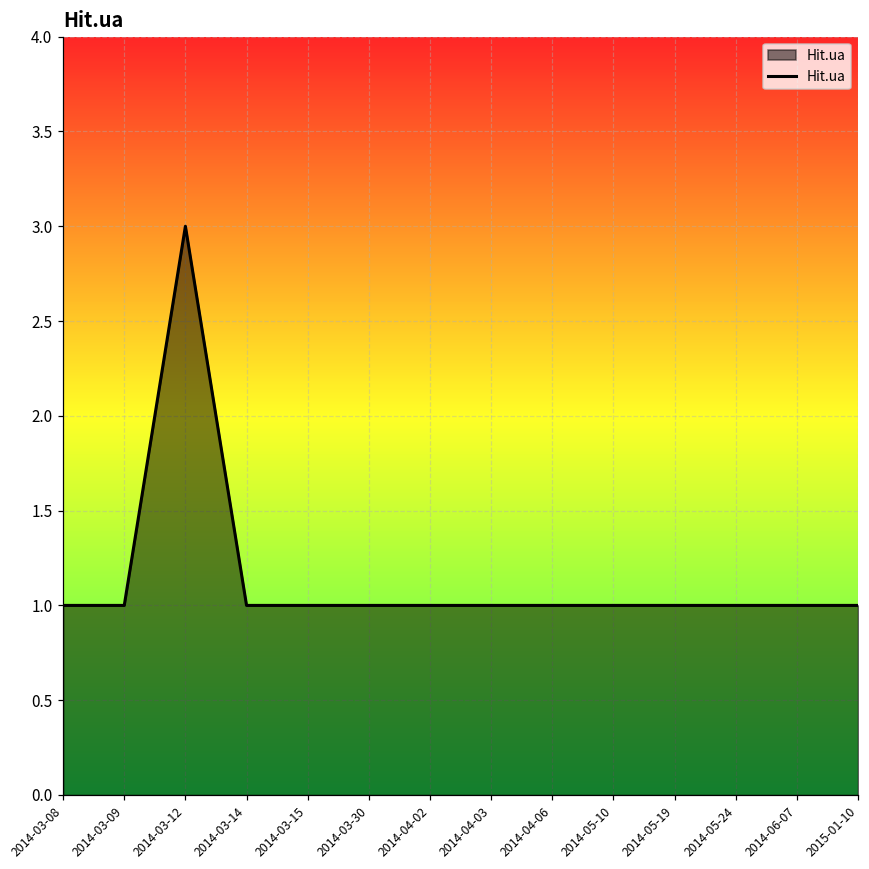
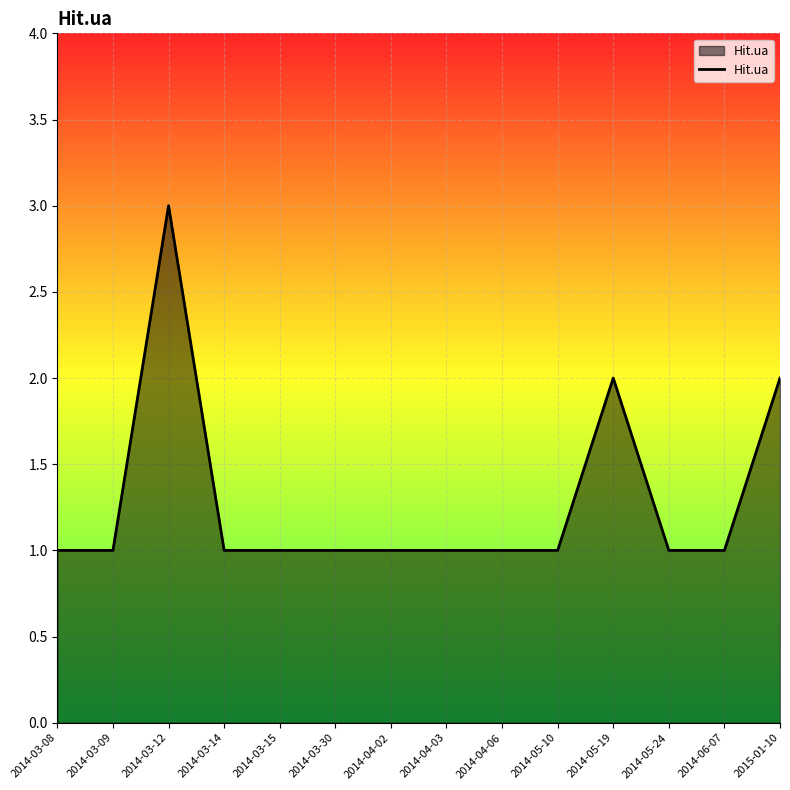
2014-05-19: 1 -> 2
2015-01-10: 1 -> 2
